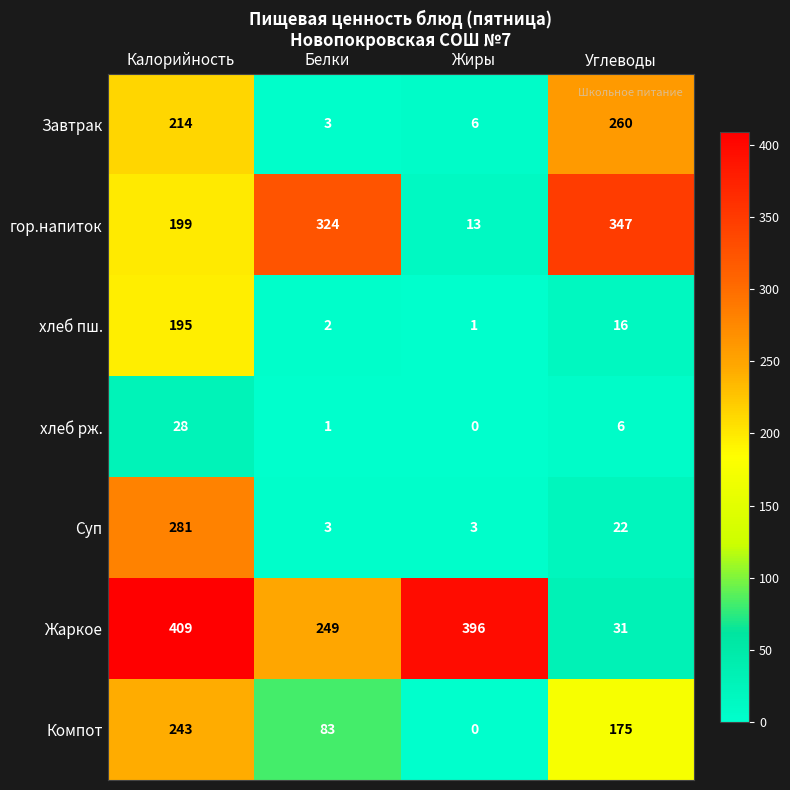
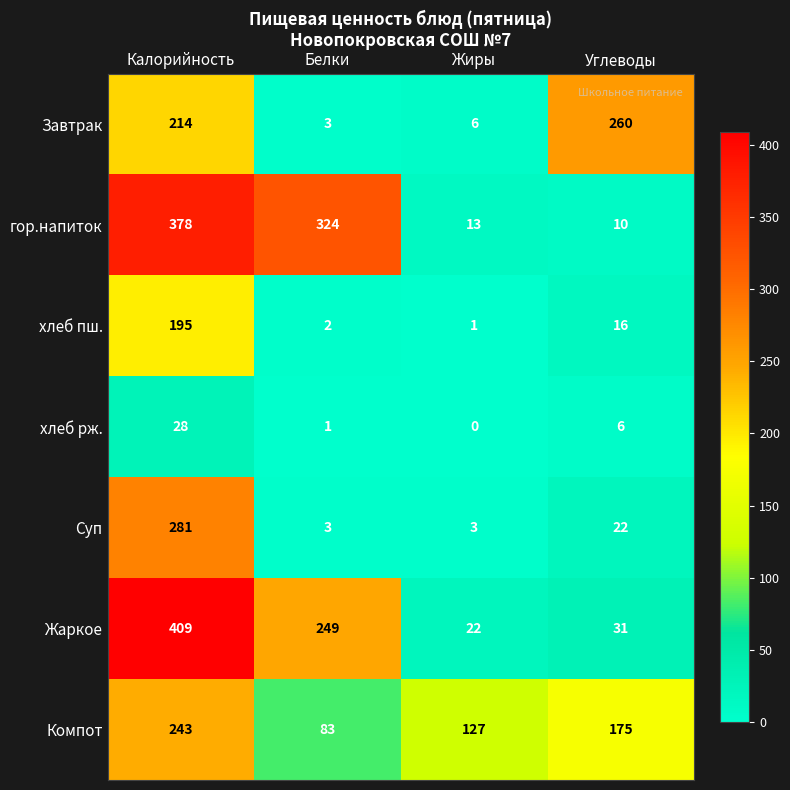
гор.напиток, Калорийность: 199 -> 378
гор.напиток, Углеводы: 347 -> 10
Жаркое, Жиры: 396 -> 22
Компот, Жиры: 0 -> 127
